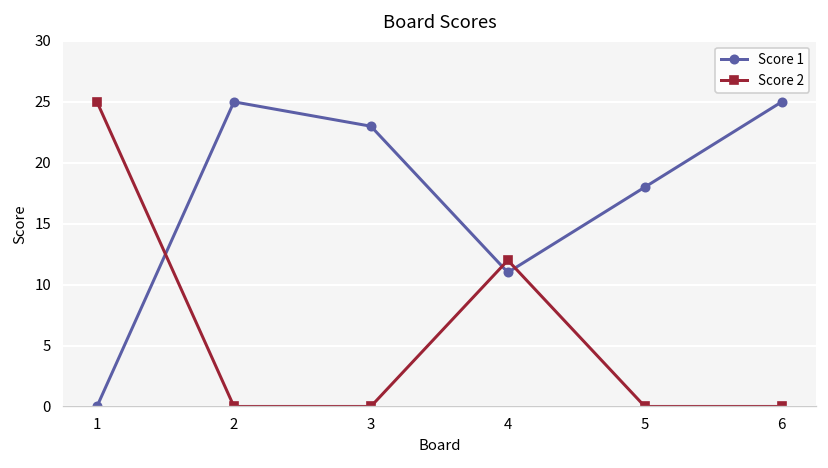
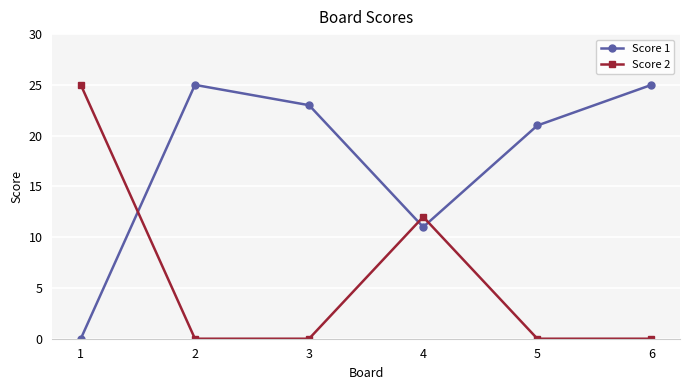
Score 1, 5: 18 -> 21
